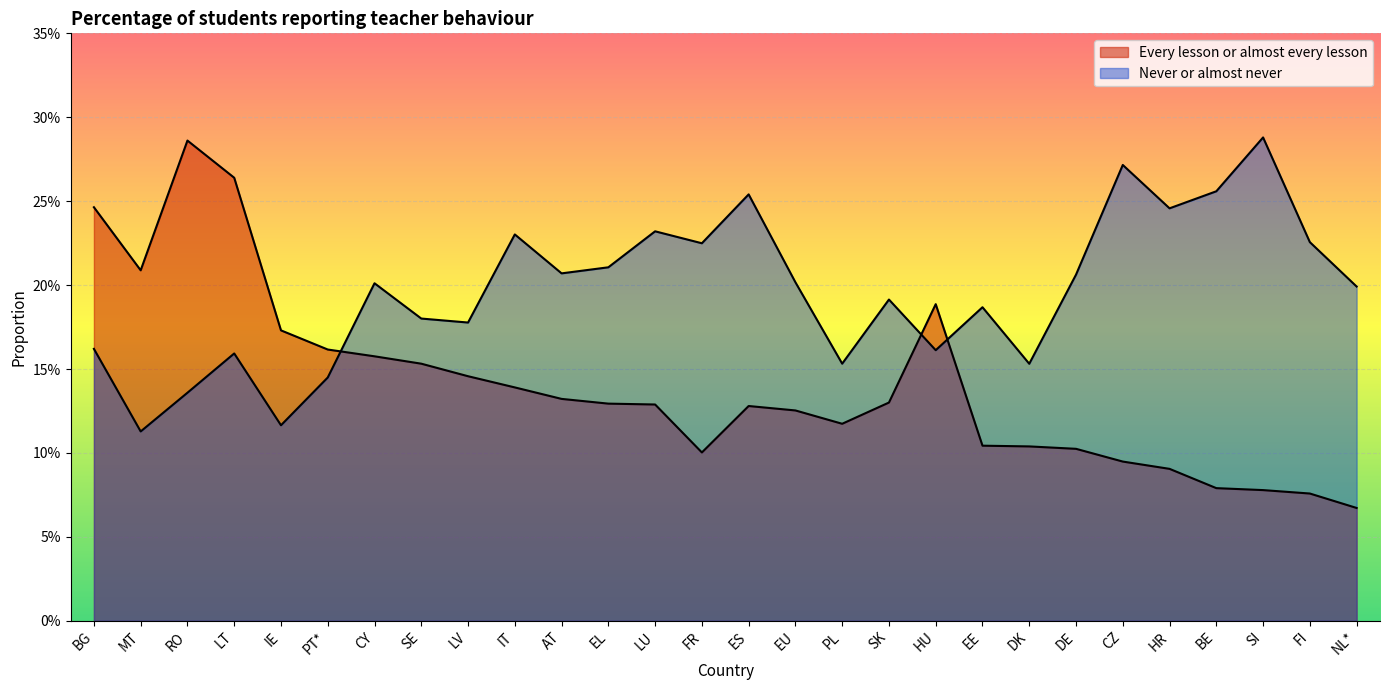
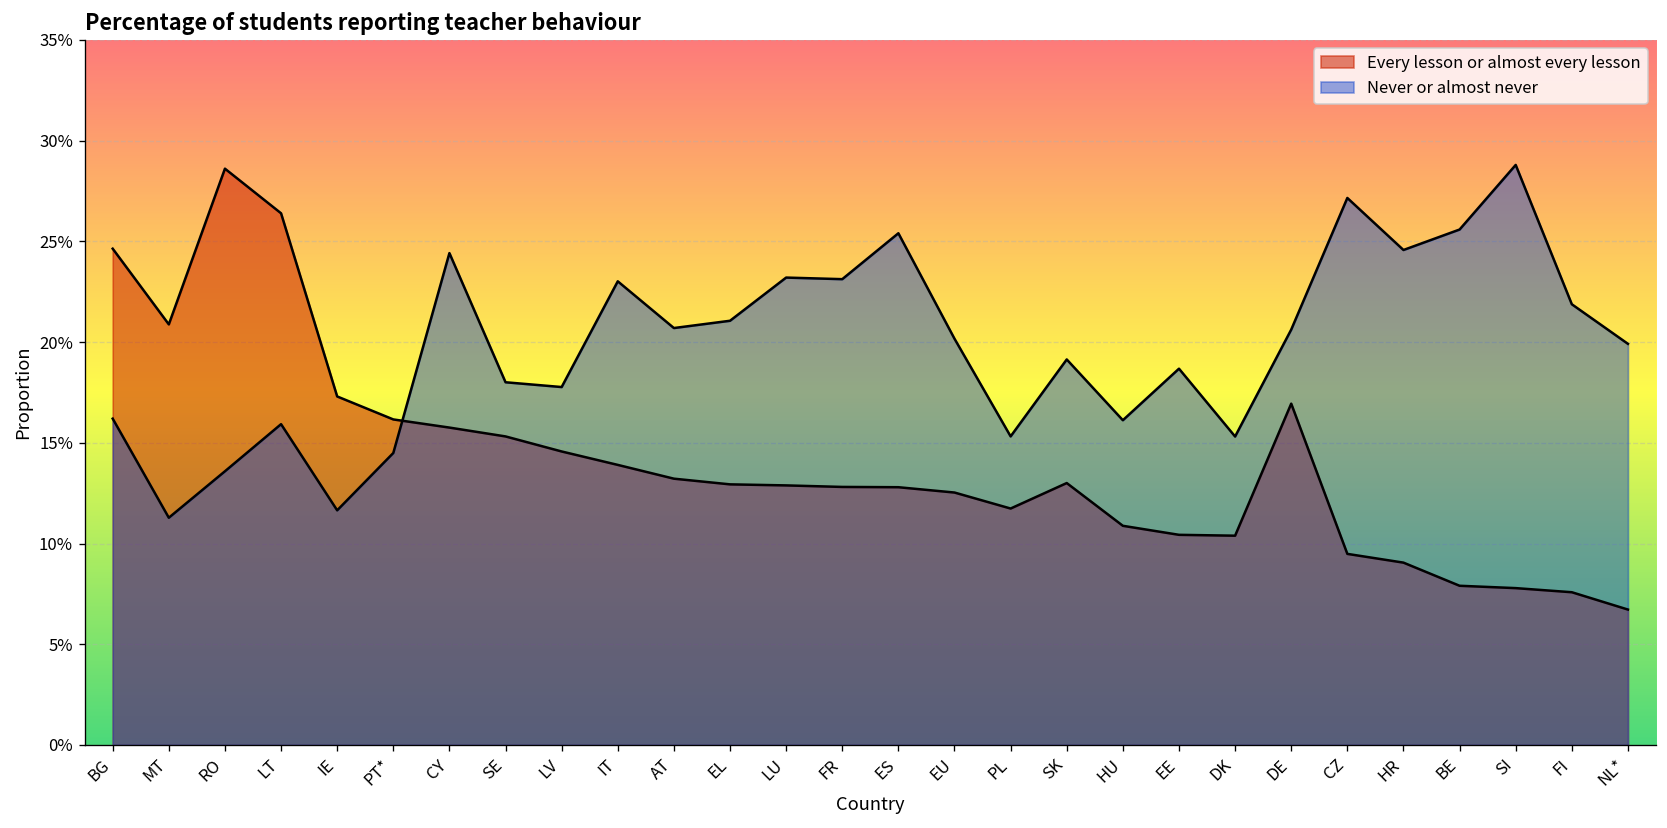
Never or almost never, CY: 20.1% -> 24.4%
Every lesson or almost every lesson, FR: 10.0% -> 12.8%
Never or almost never, FR: 22.5% -> 23.1%
Every lesson or almost every lesson, HU: 18.9% -> 10.9%
Every lesson or almost every lesson, DE: 10.2% -> 16.9%
Never or almost never, FI: 22.6% -> 21.9%
